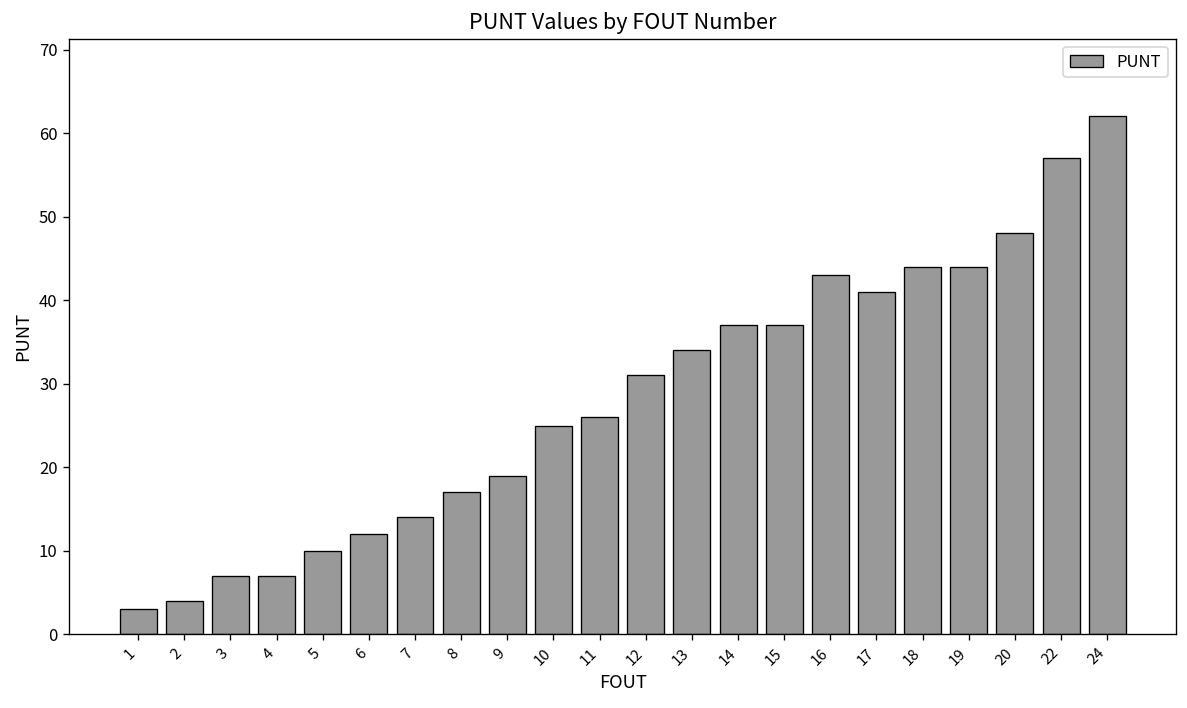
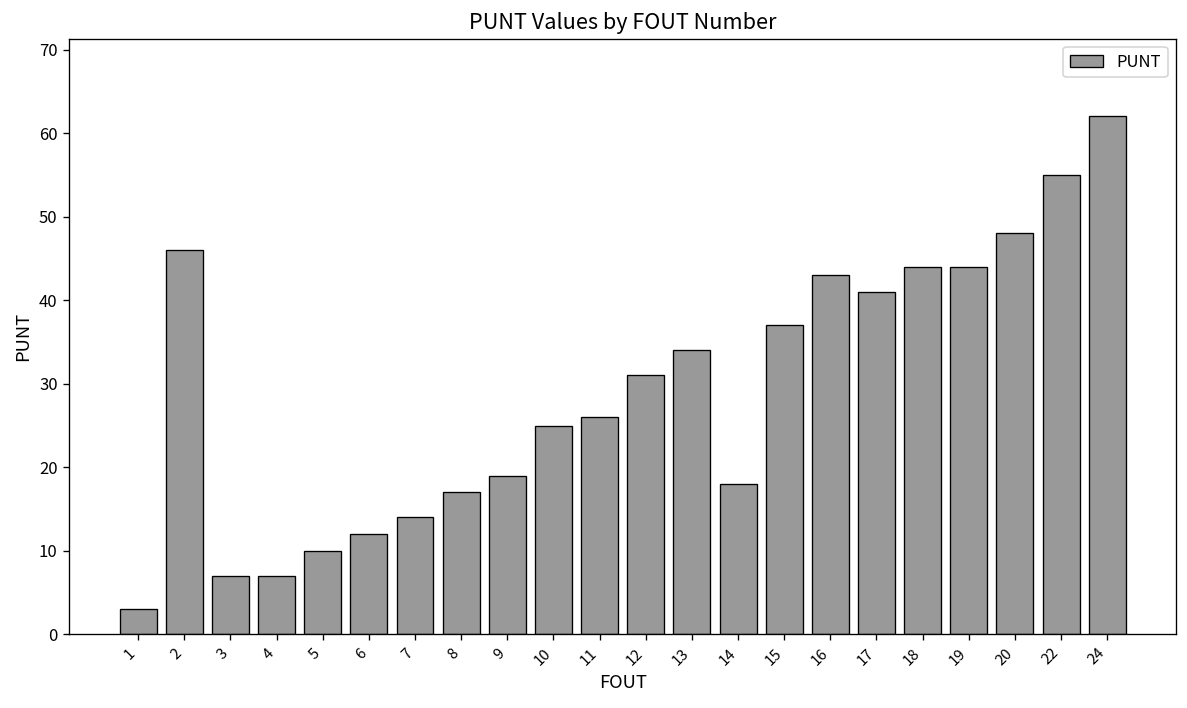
2: 4 -> 46
14: 37 -> 18
22: 57 -> 55
